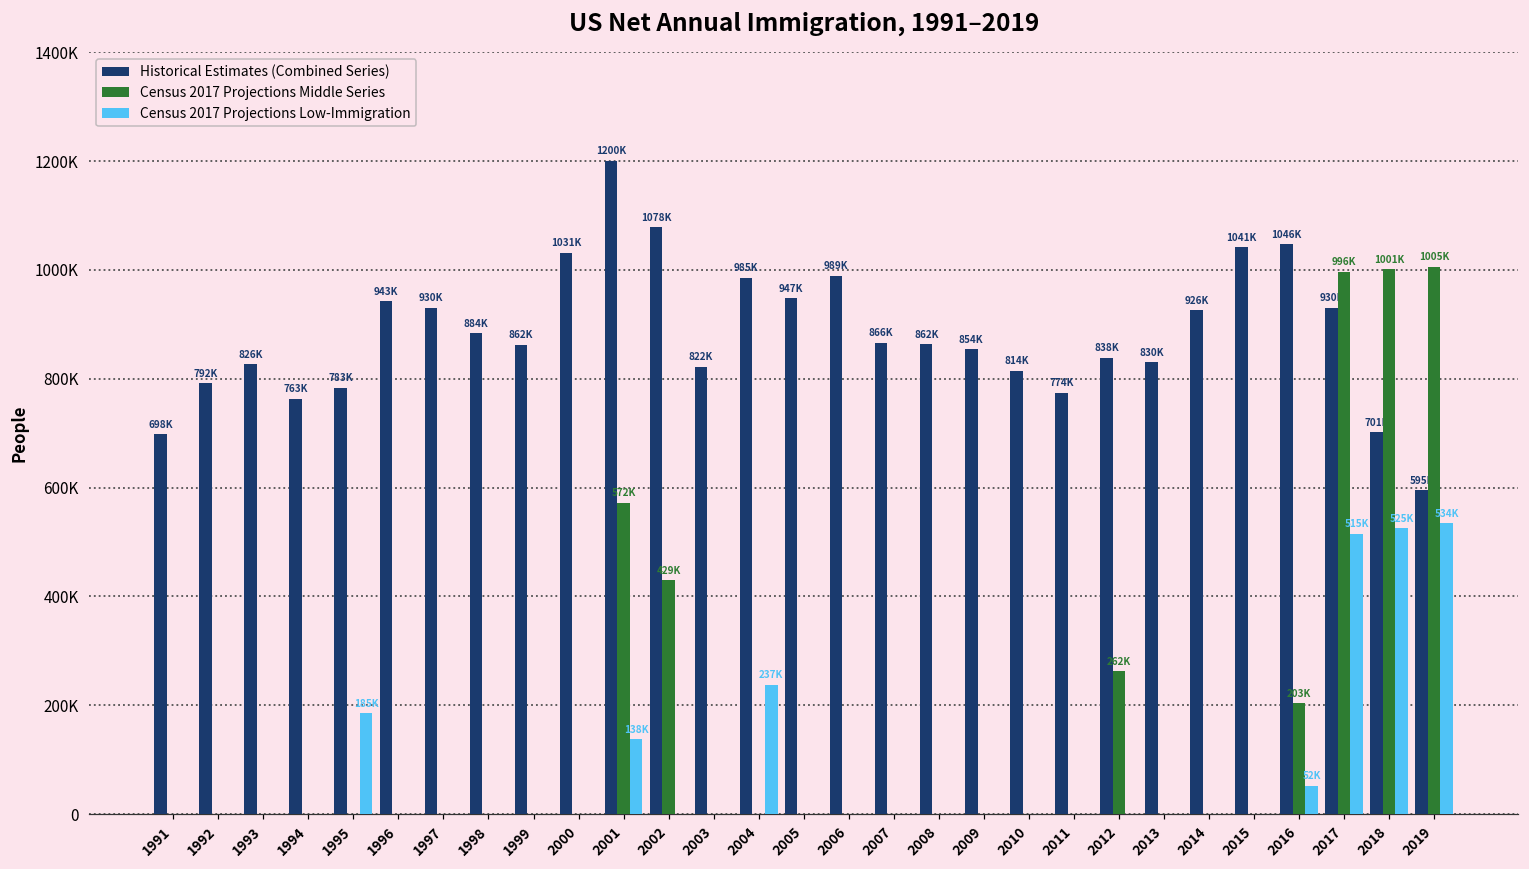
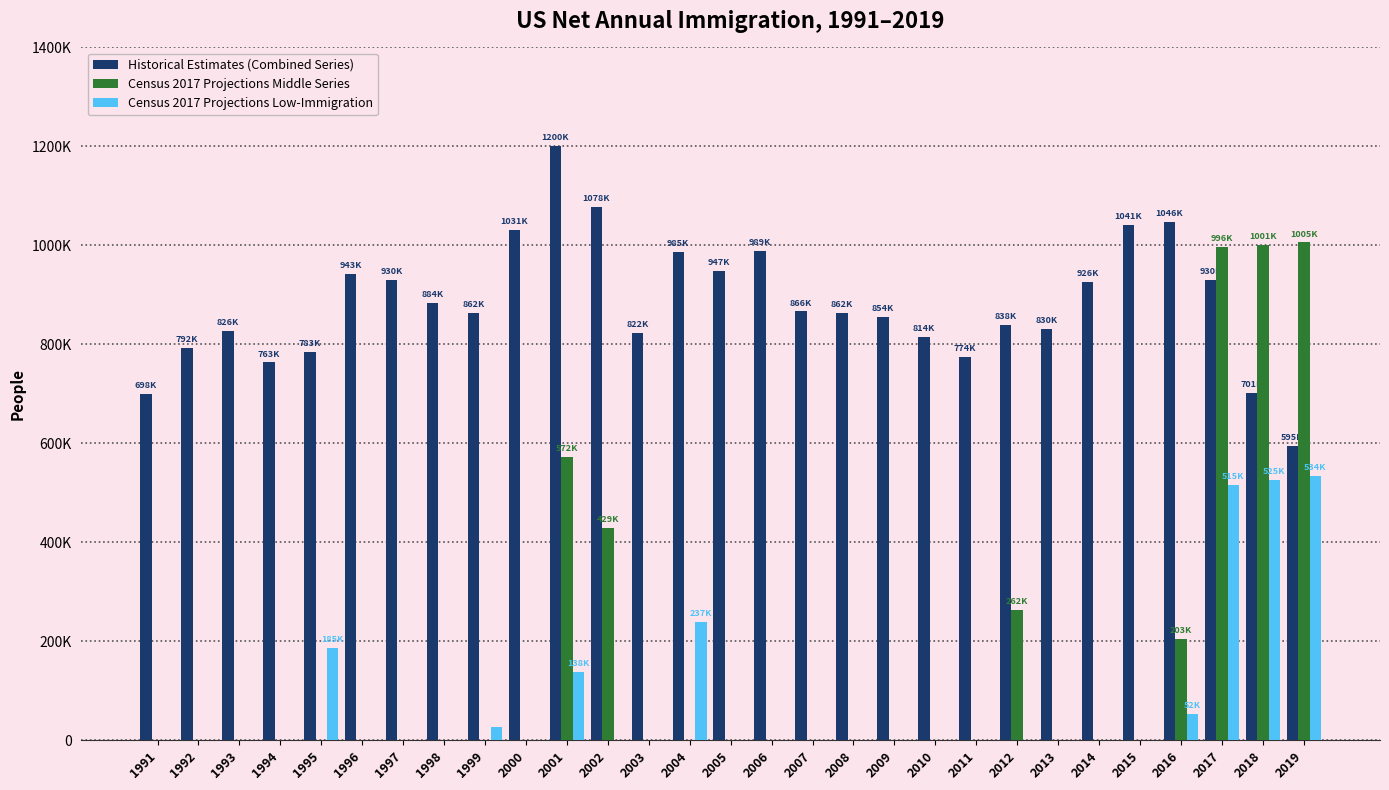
Census 2017 Projections Low-Immigration, 1999: 0 -> 30000
